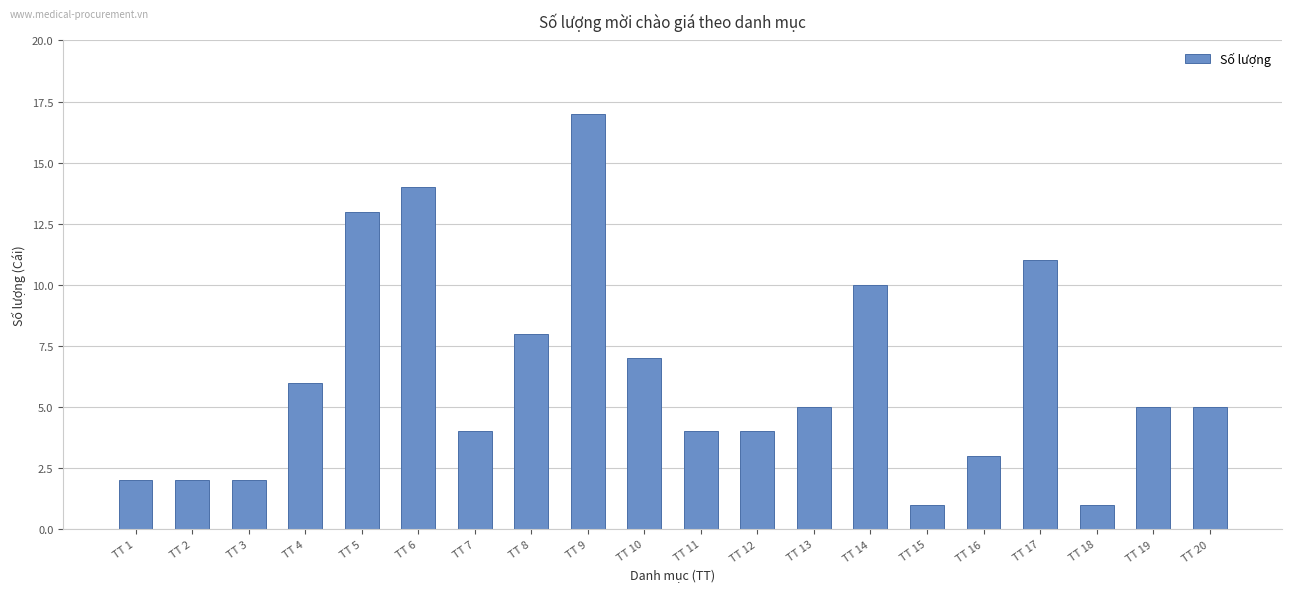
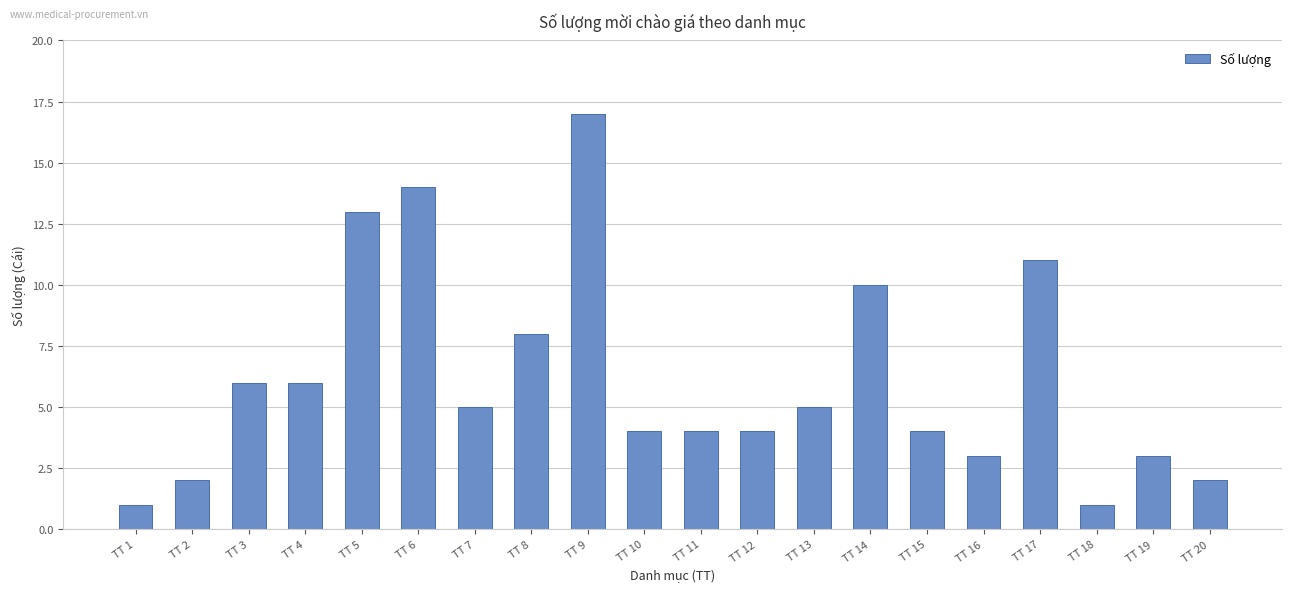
TT 1: 2 -> 1
TT 3: 2 -> 6
TT 7: 4 -> 5
TT 10: 7 -> 4
TT 15: 1 -> 4
TT 19: 5 -> 3
TT 20: 5 -> 2
